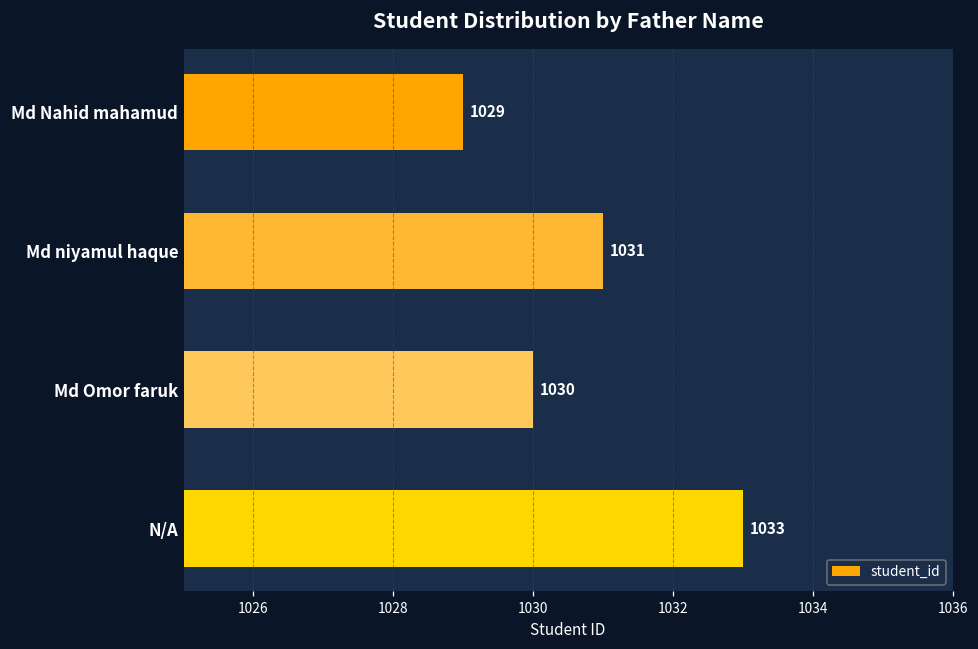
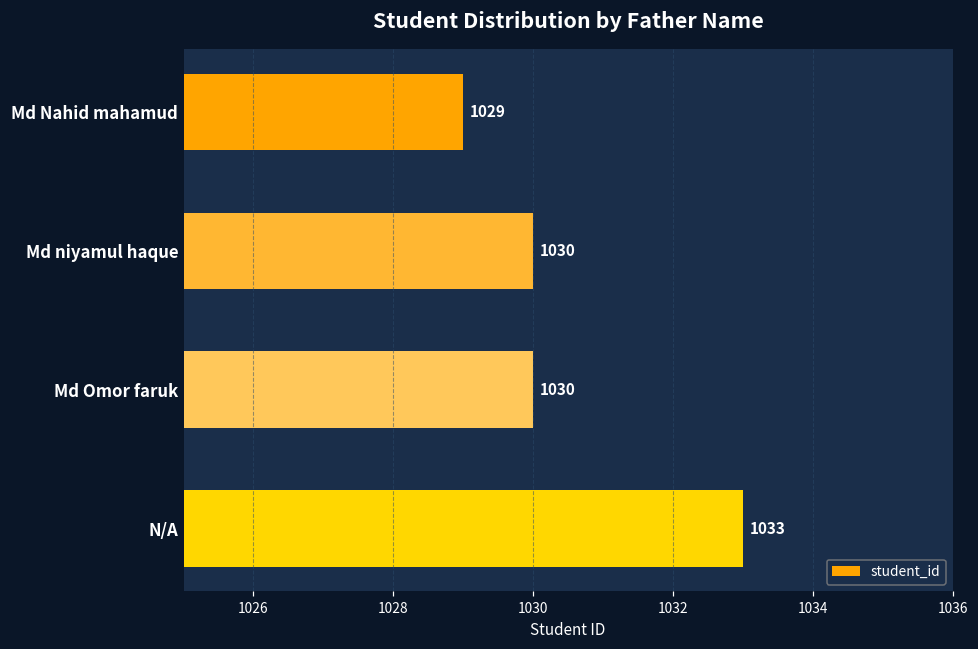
Md niyamul haque: 1031 -> 1030
